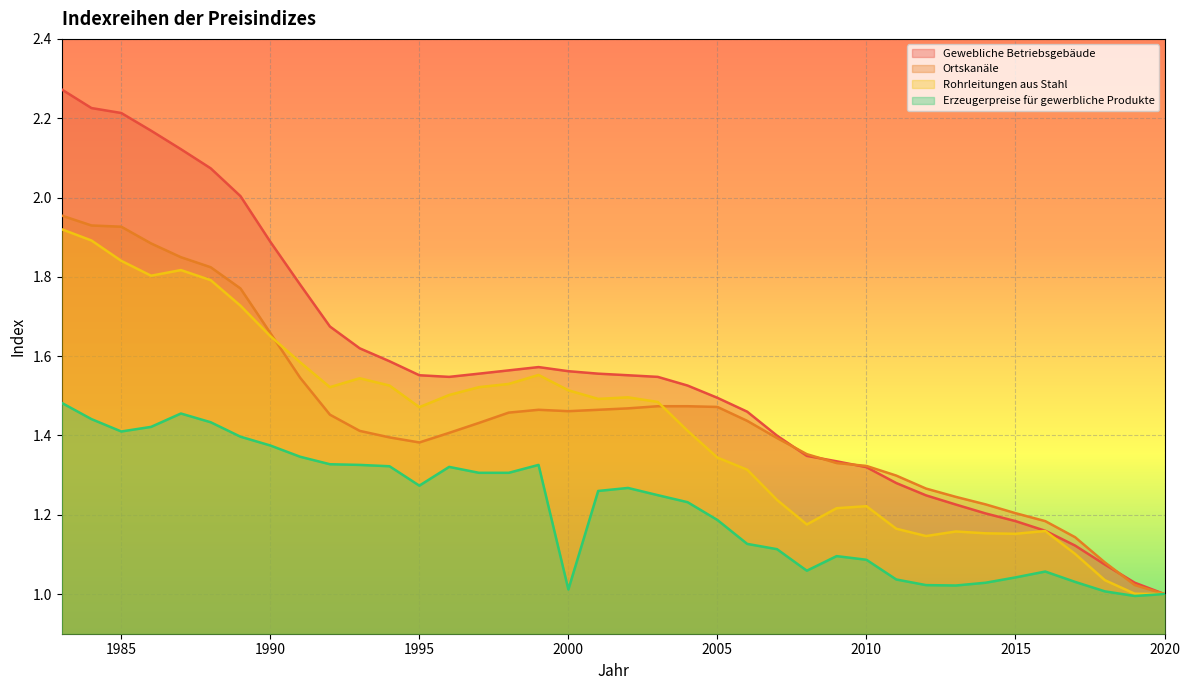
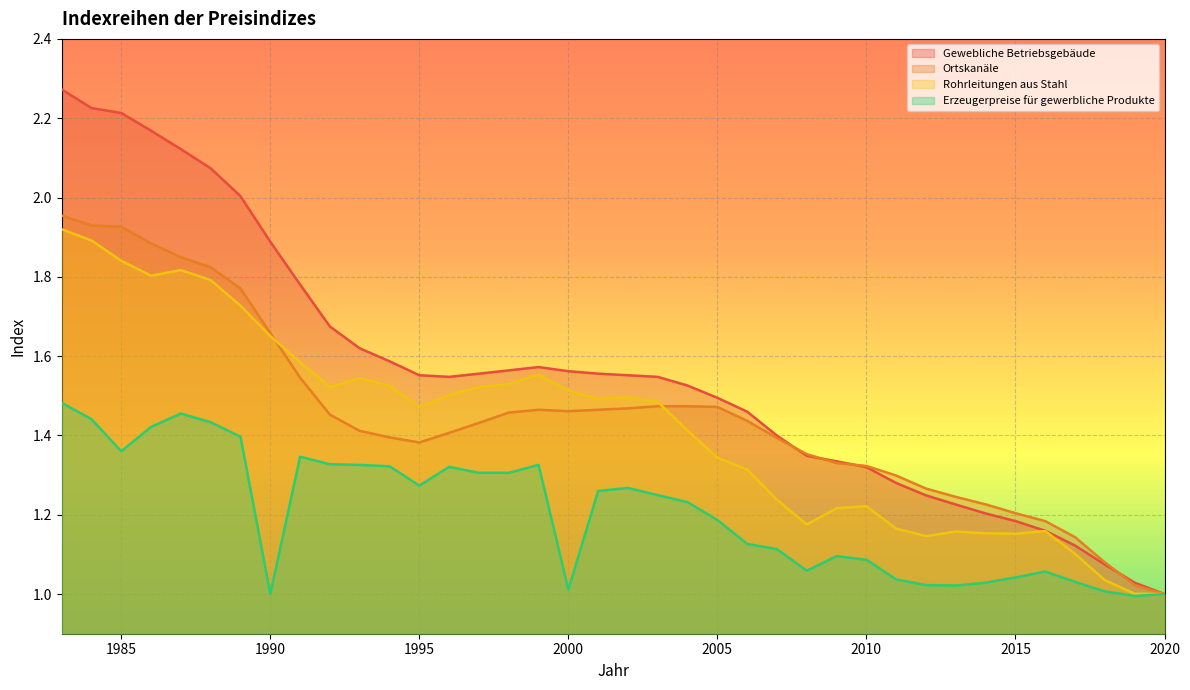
Erzeugerpreise für gewerbliche Produkte, 1985: 1.41 -> 1.36
Erzeugerpreise für gewerbliche Produkte, 1990: 1.37 -> 1.00
